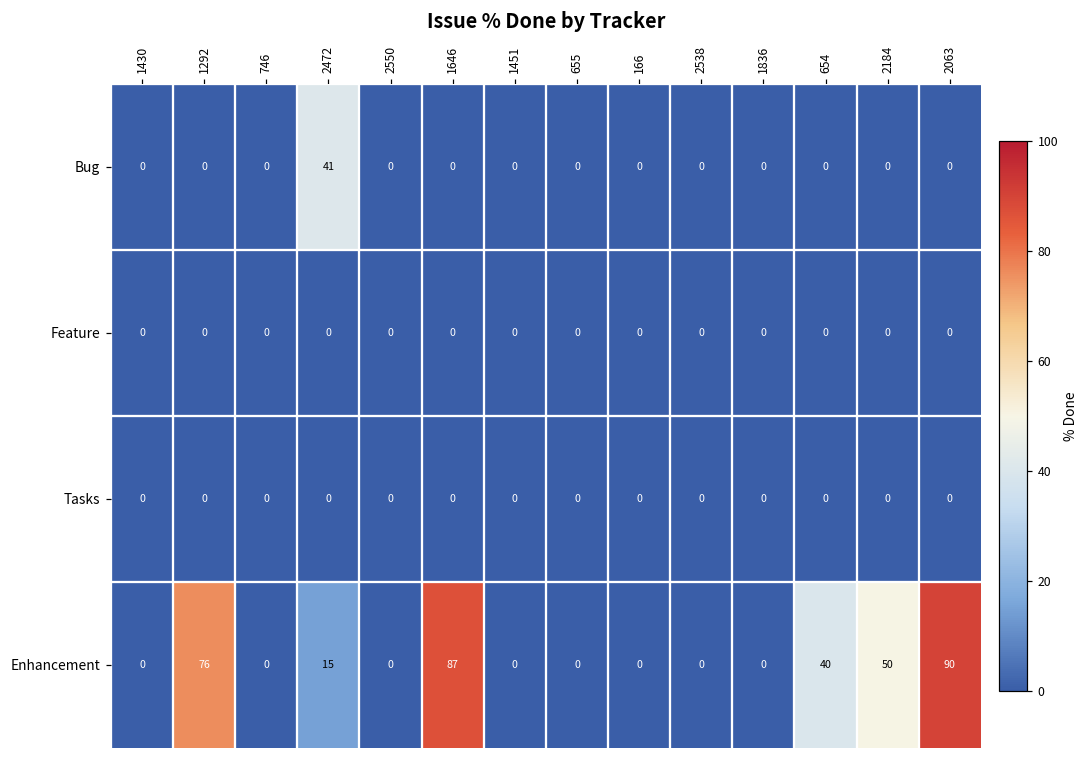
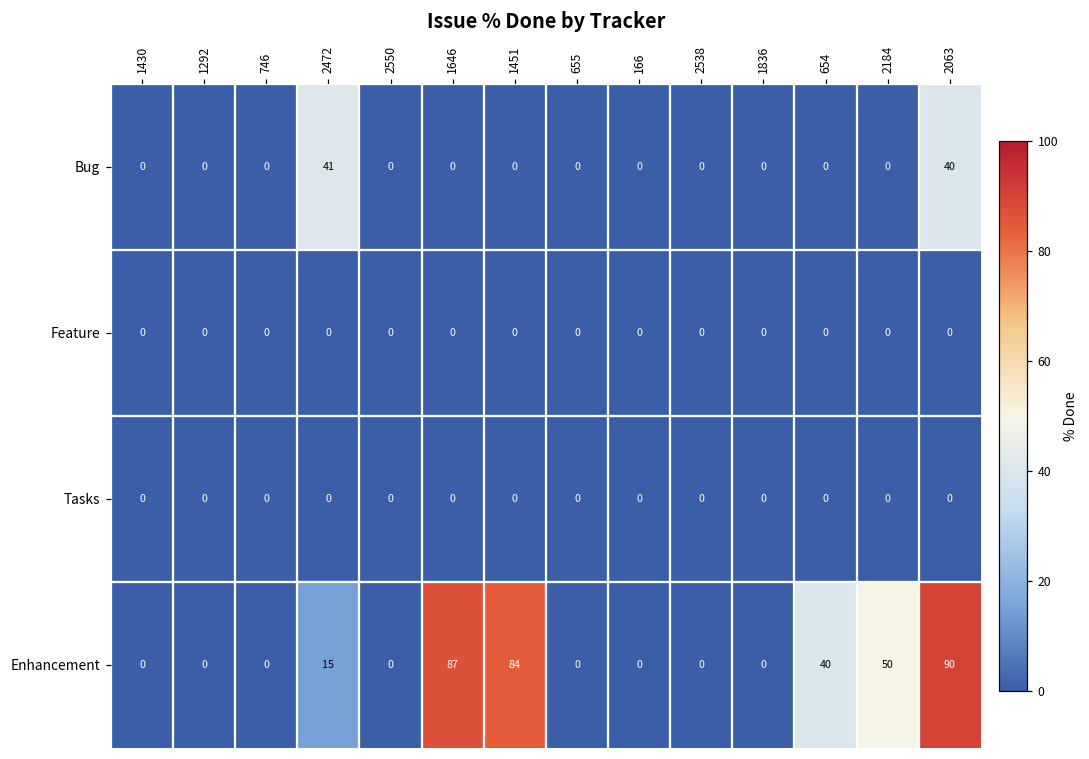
Bug, 2063: 0 -> 40
Enhancement, 1292: 76 -> 0
Enhancement, 1451: 0 -> 84
